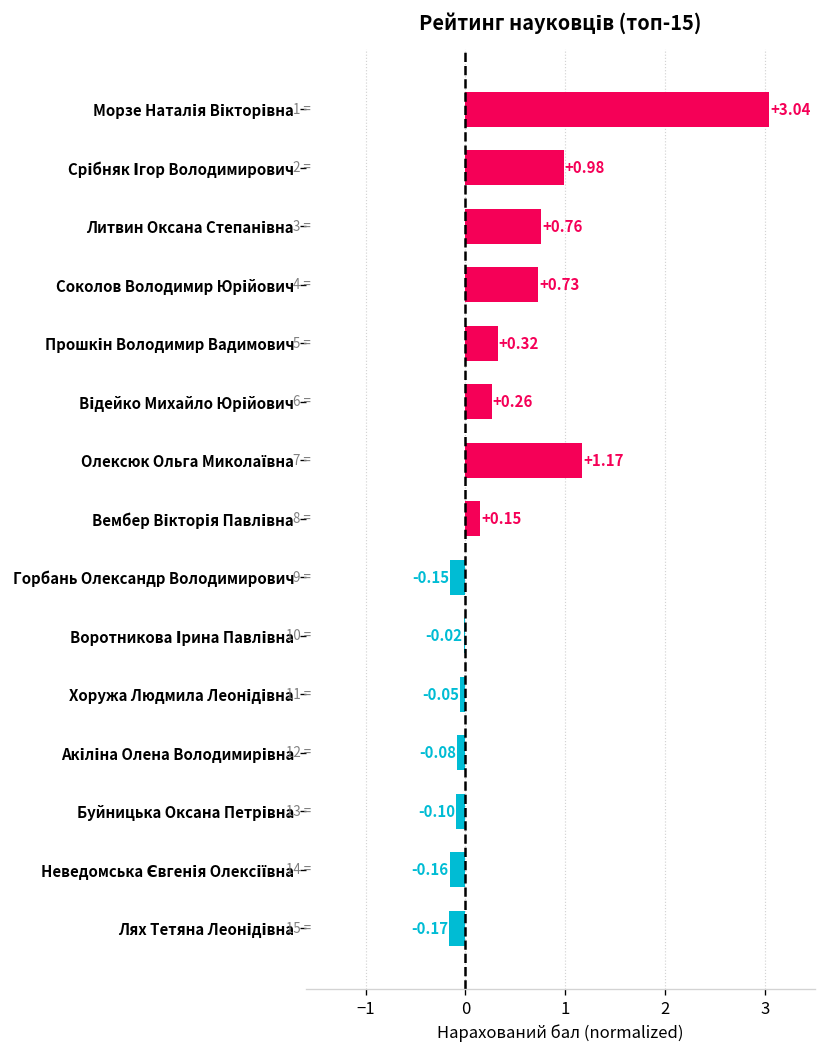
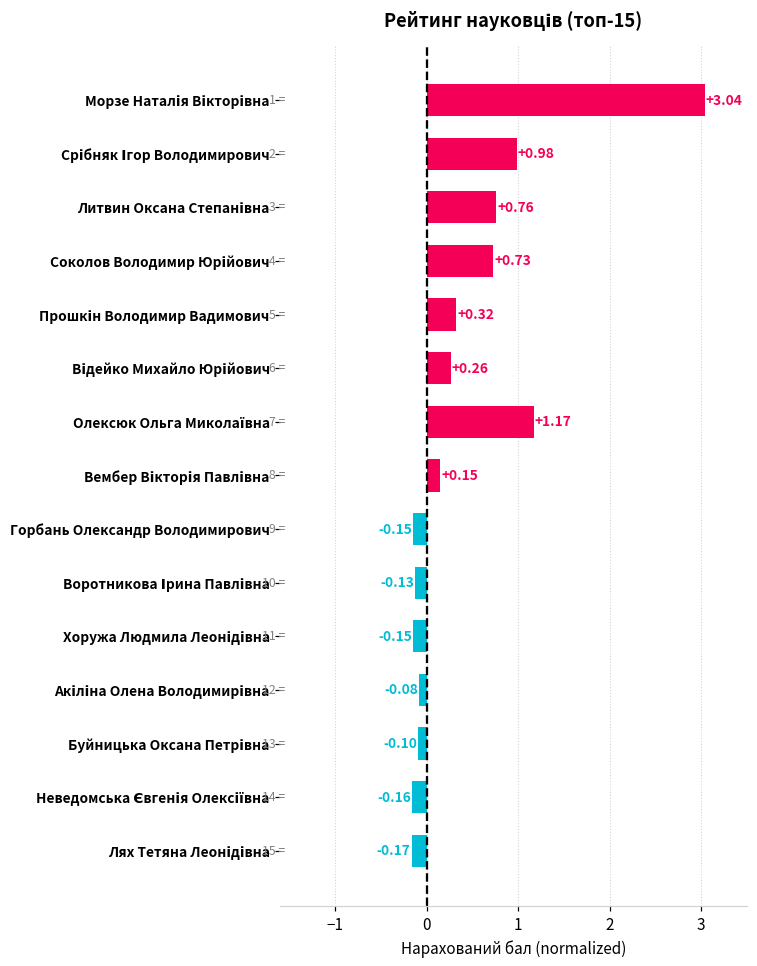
Воротникова Ірина Павлівна: -0.02 -> -0.13
Хоружа Людмила Леонідівна: -0.05 -> -0.15
